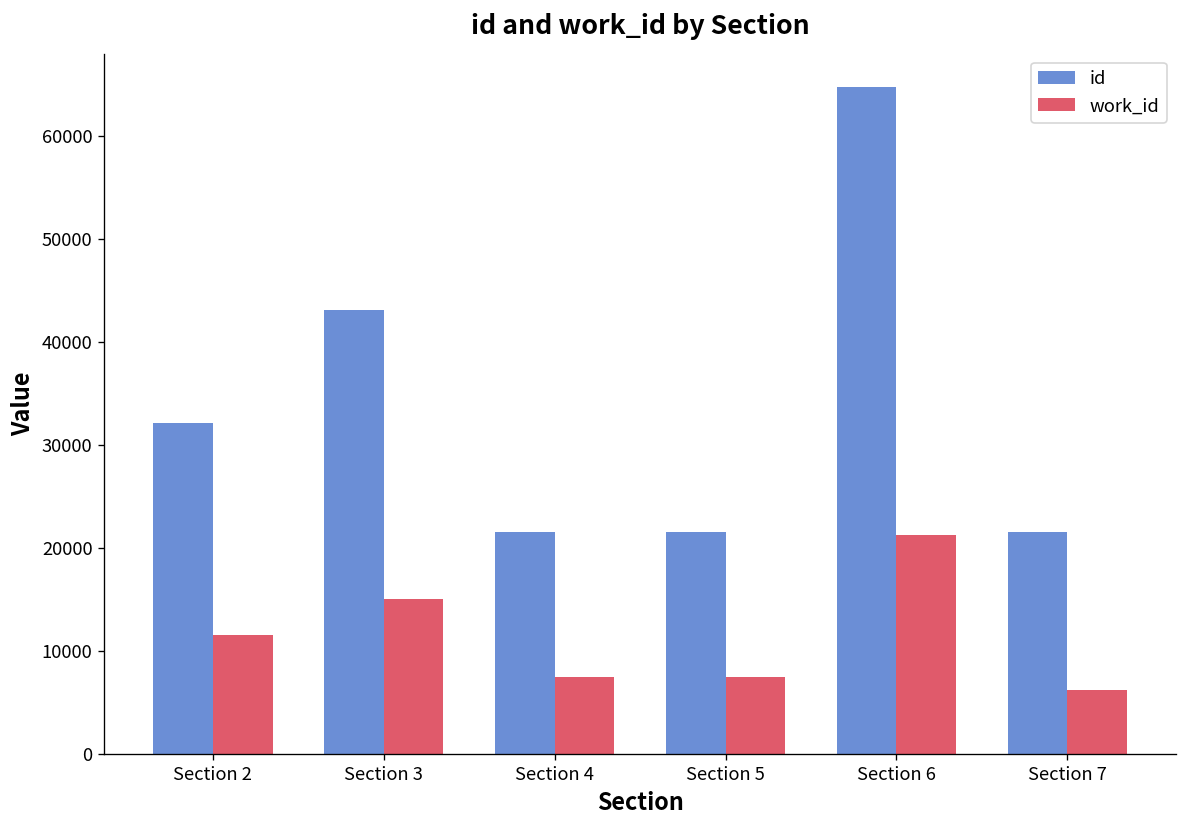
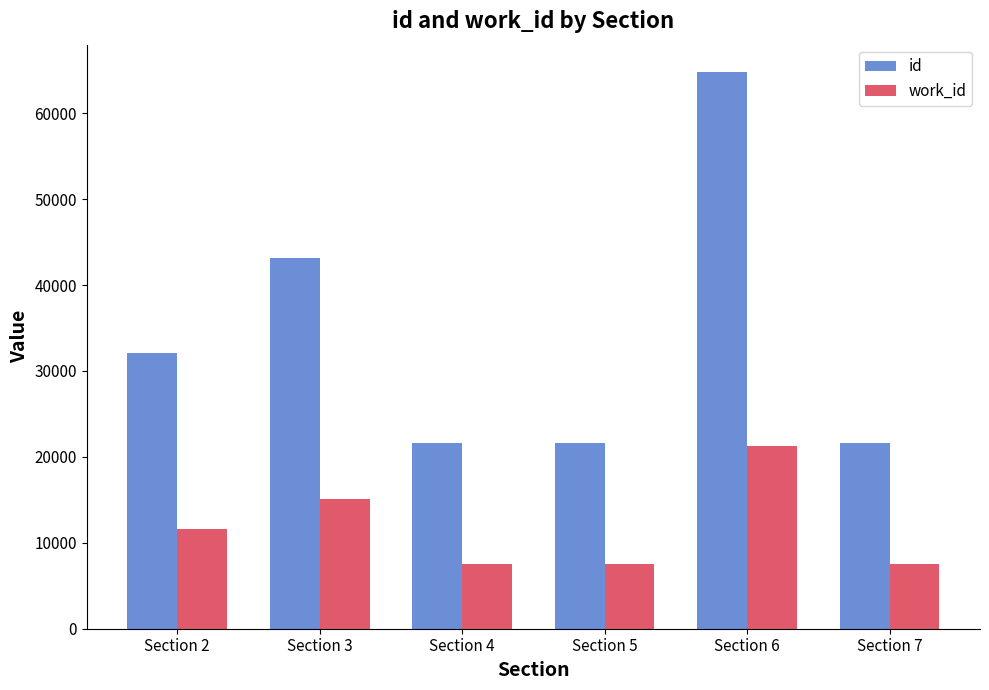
work_id, Section 7: 6000 -> 8000
